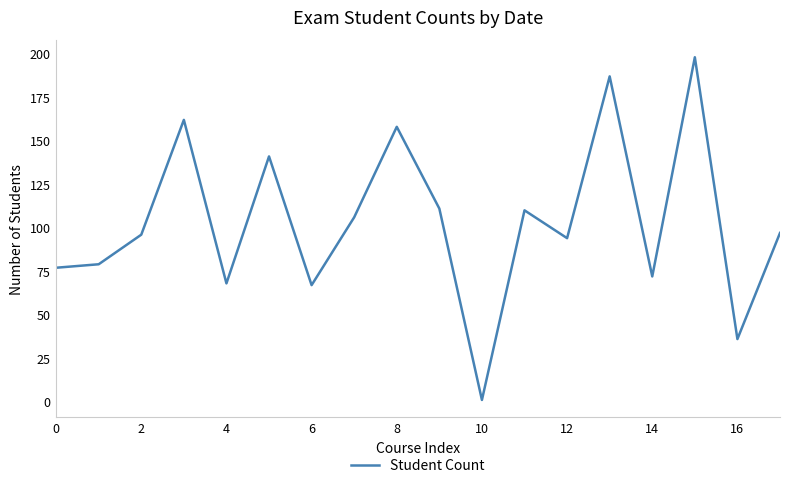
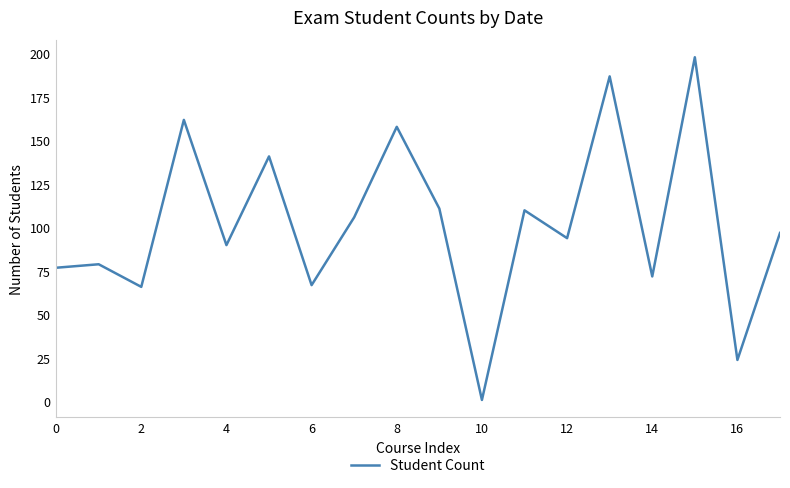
2: 96 -> 66
4: 68 -> 90
16: 36 -> 24
